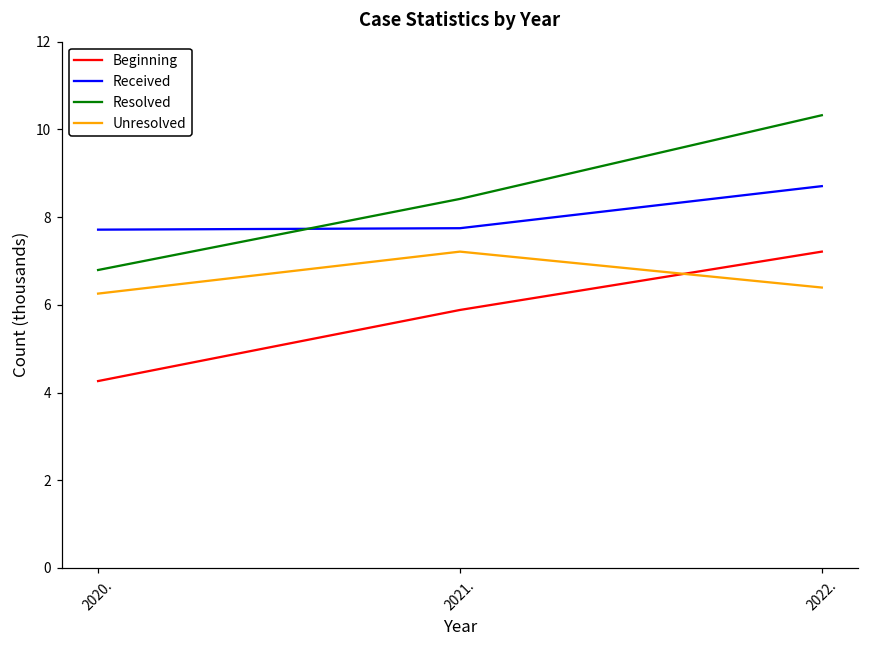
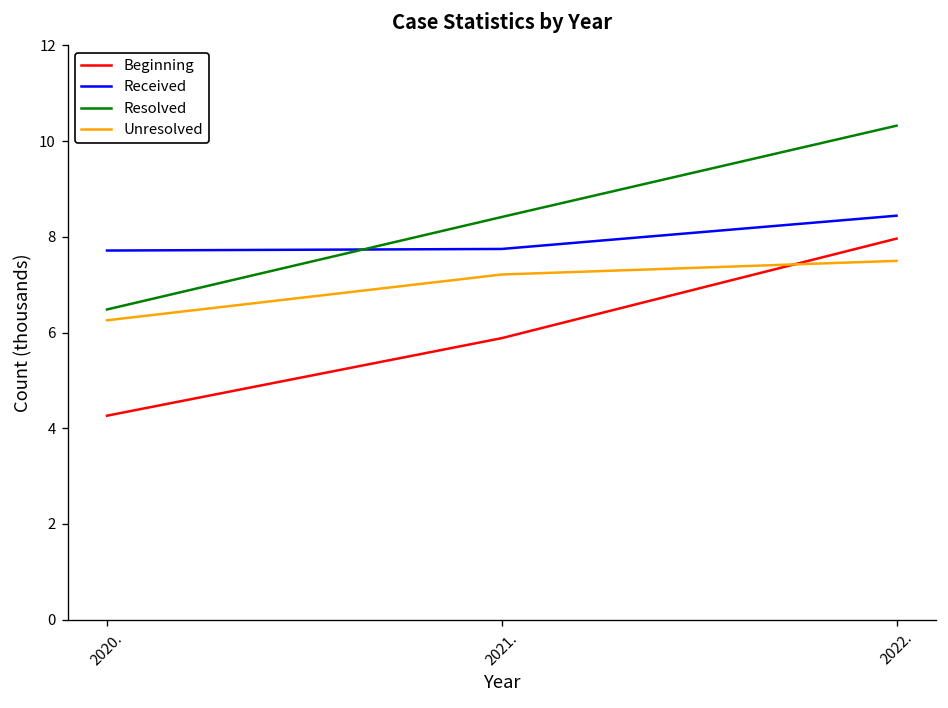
Resolved, 2020.: 6.8 -> 6.5
Beginning, 2022.: 7.2 -> 8.0
Received, 2022.: 8.7 -> 8.4
Unresolved, 2022.: 6.4 -> 7.5
